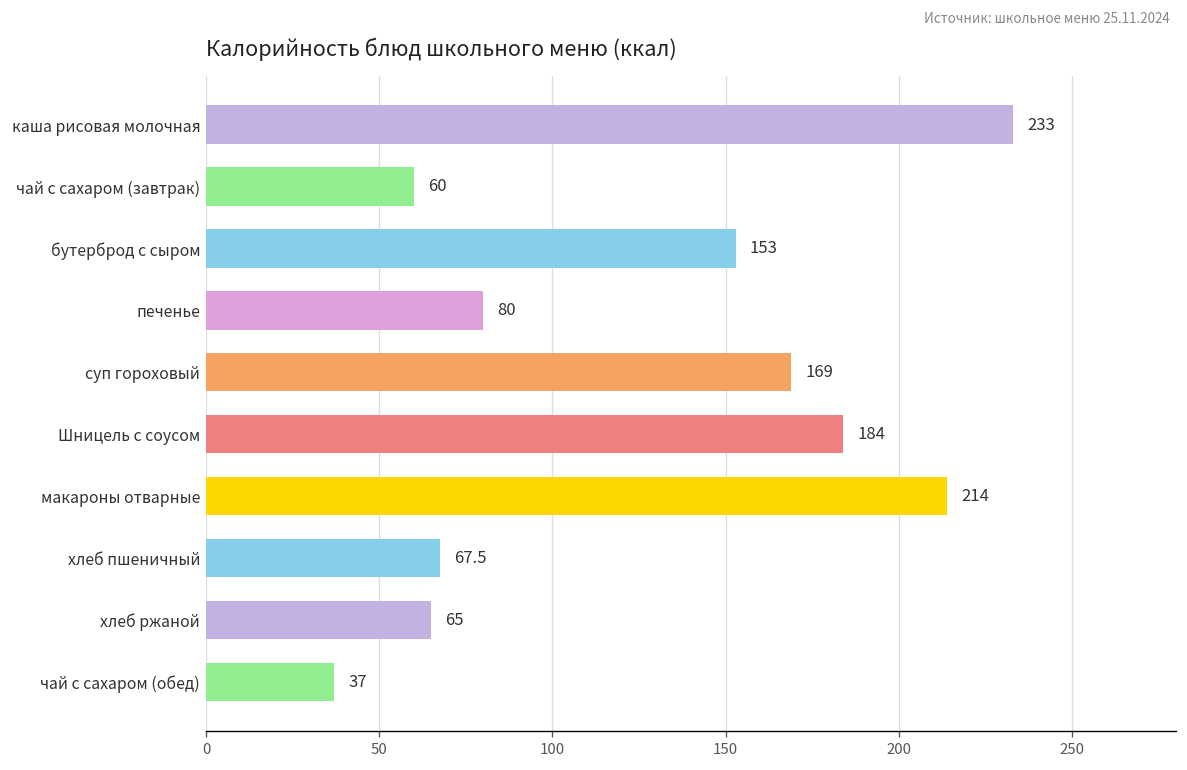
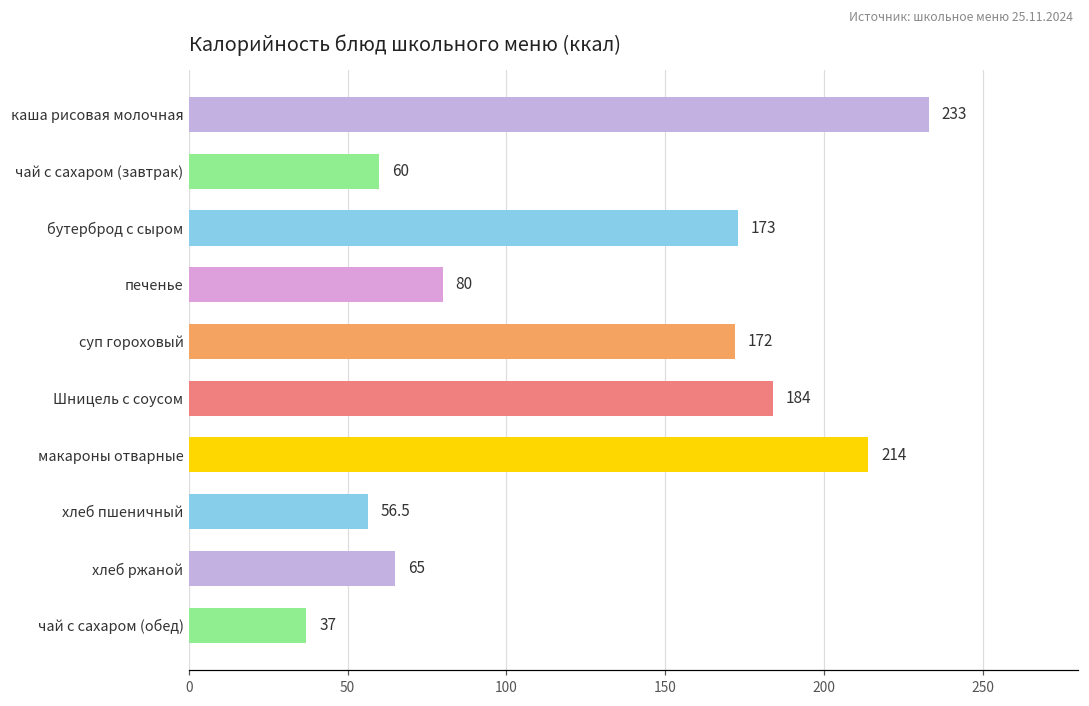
бутерброд с сыром: 153 -> 173
суп гороховый: 169 -> 172
хлеб пшеничный: 67.5 -> 56.5
